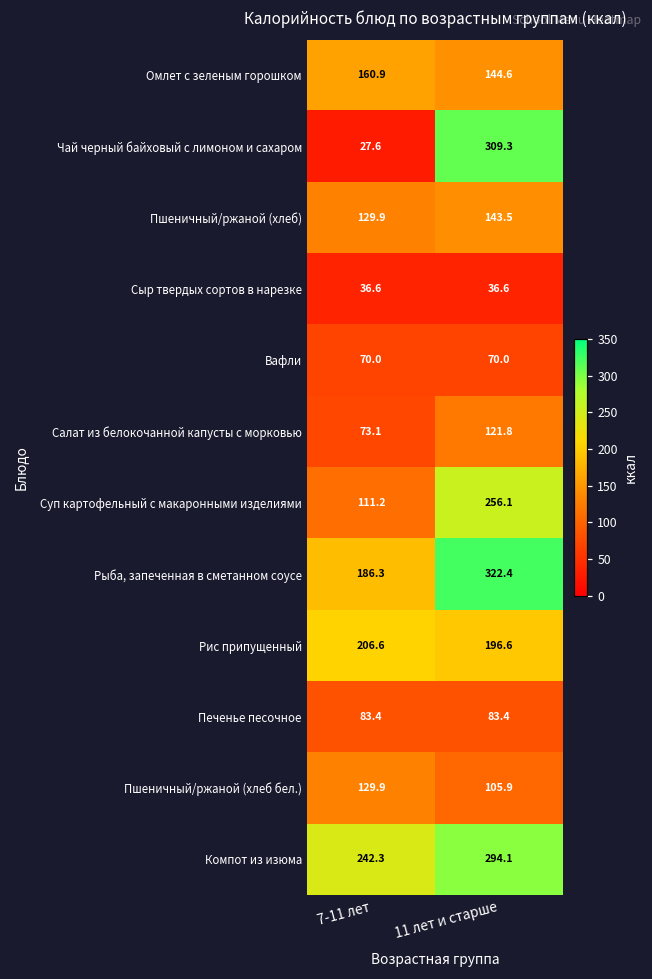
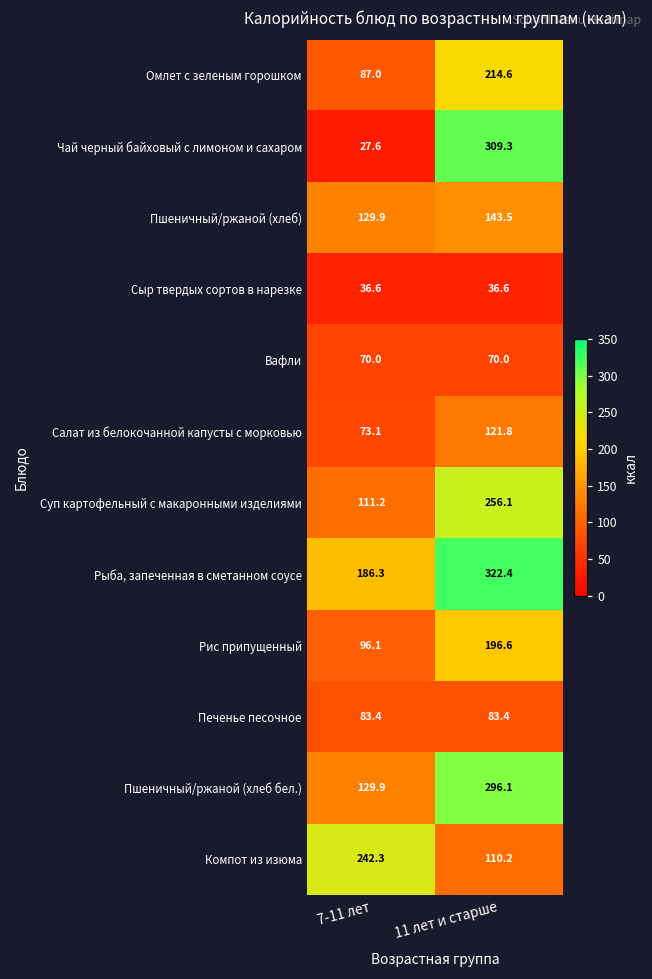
Омлет с зеленым горошком, 7-11 лет: 160.9 -> 87.0
Омлет с зеленым горошком, 11 лет и старше: 144.6 -> 214.6
Рис припущенный, 7-11 лет: 206.6 -> 96.1
Пшеничный/ржаной (хлеб бел.), 11 лет и старше: 105.9 -> 296.1
Компот из изюма, 11 лет и старше: 294.1 -> 110.2
